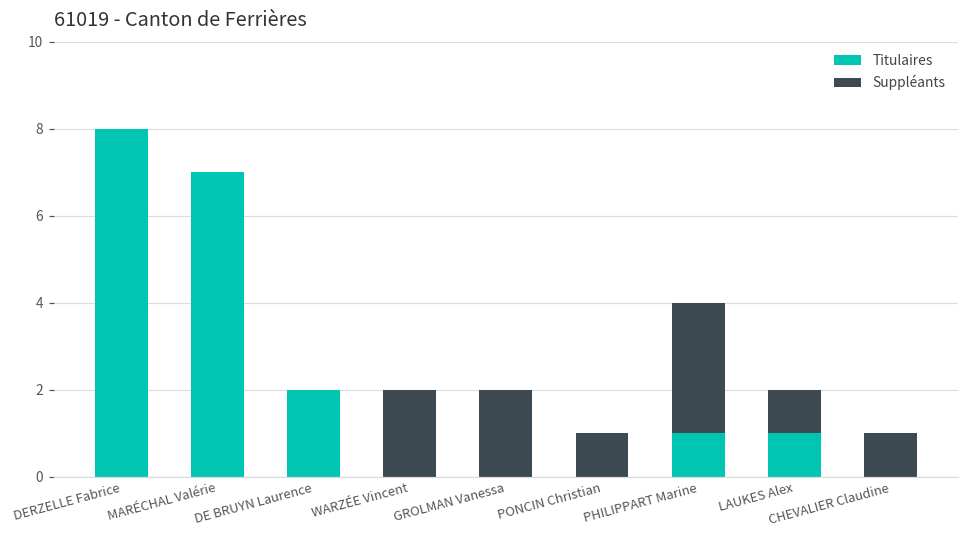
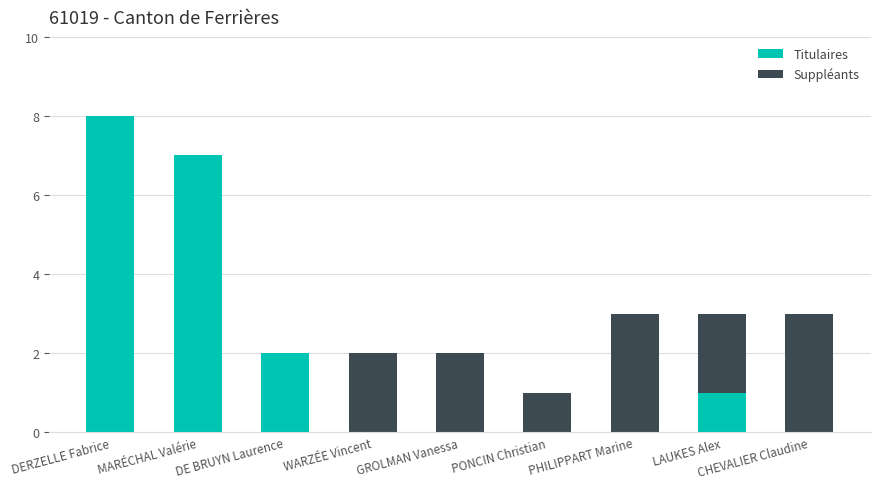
Titulaires, PHILIPPART Marine: 1 -> 0
Suppléants, LAUKES Alex: 1 -> 2
Suppléants, CHEVALIER Claudine: 1 -> 3
